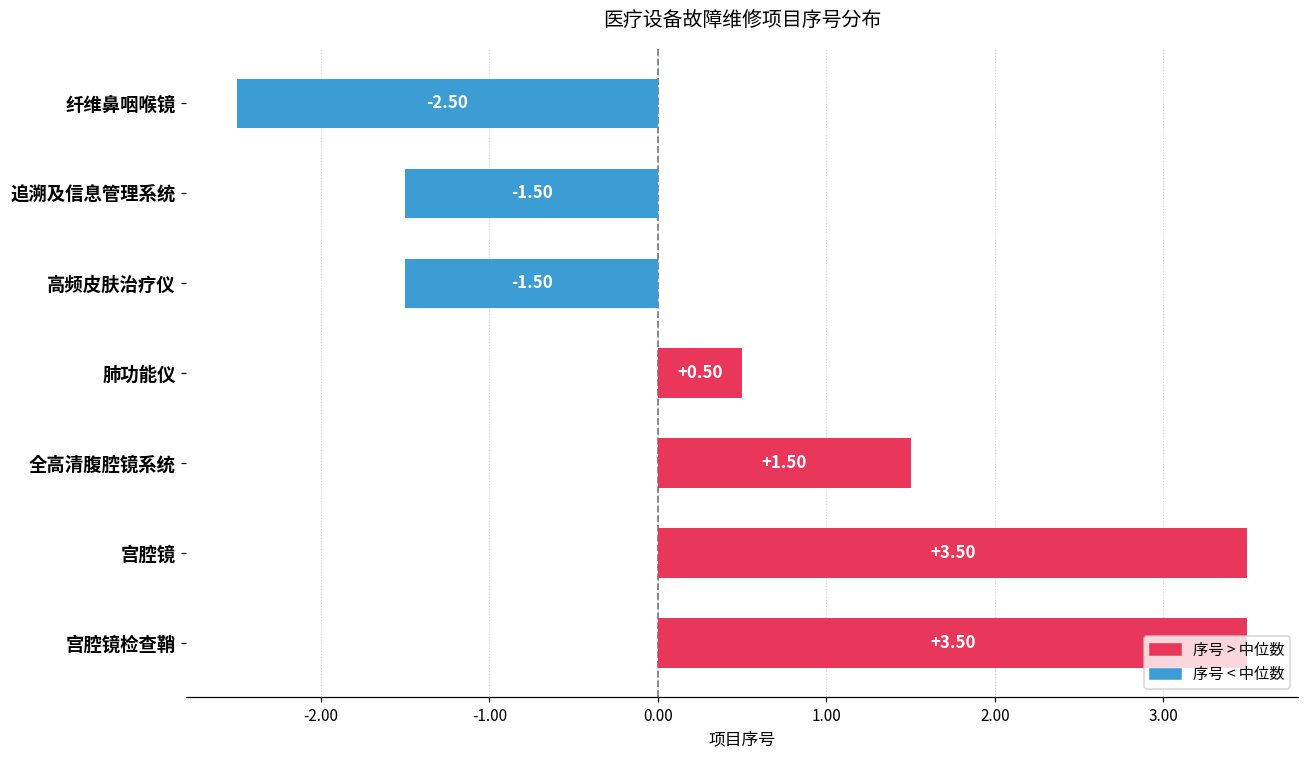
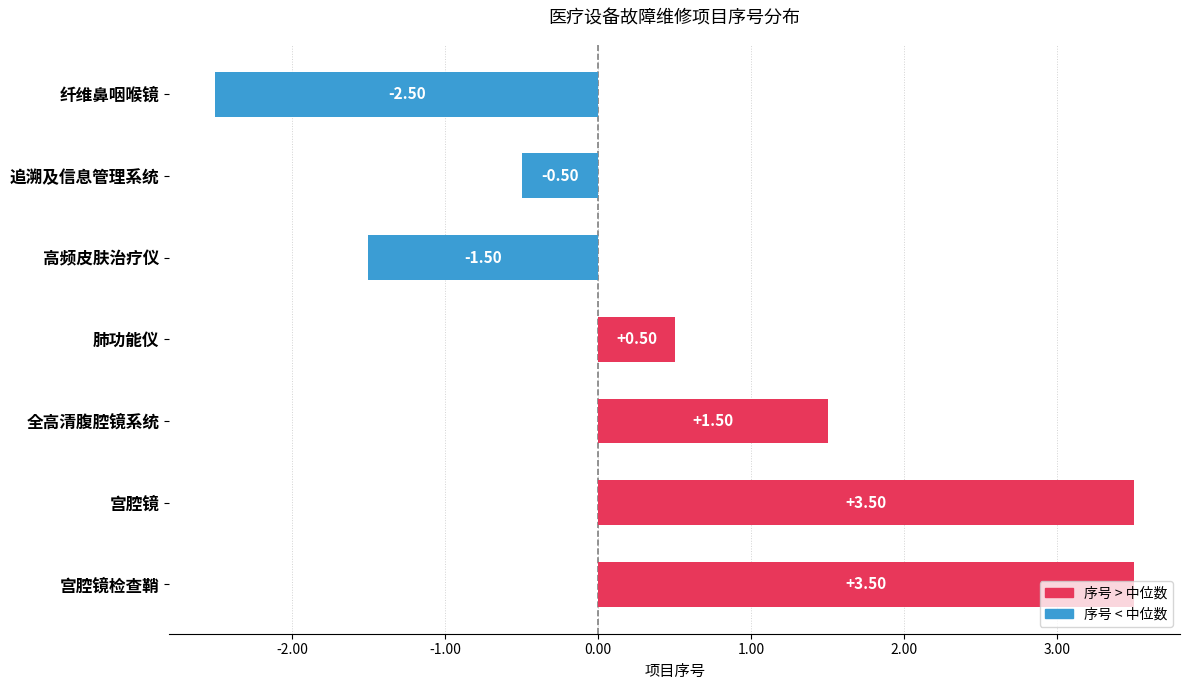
追溯及信息管理系统: -1.50 -> -0.50
